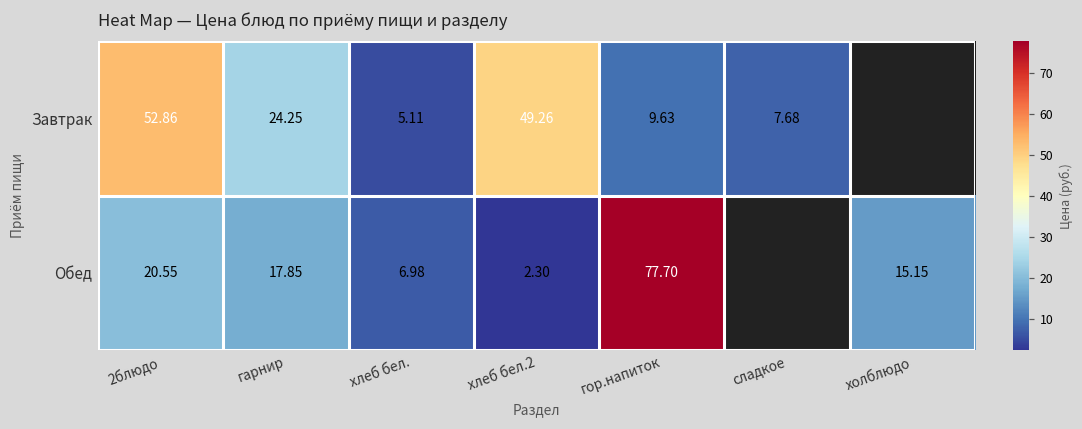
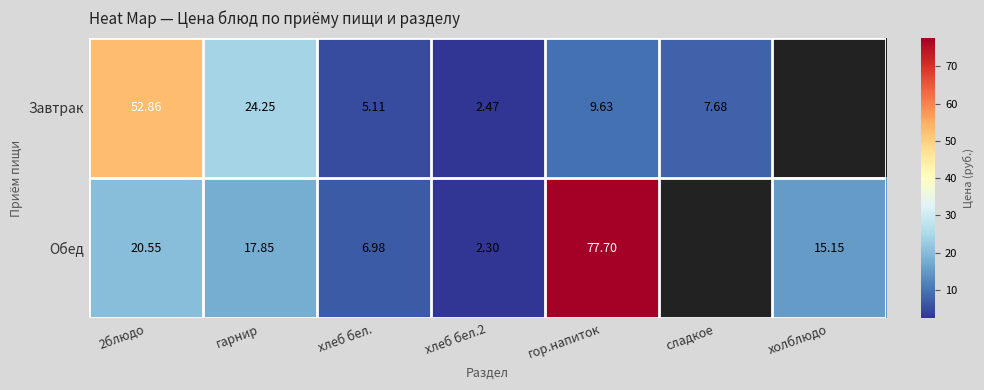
Завтрак, хлеб бел.2: 49.26 -> 2.47
